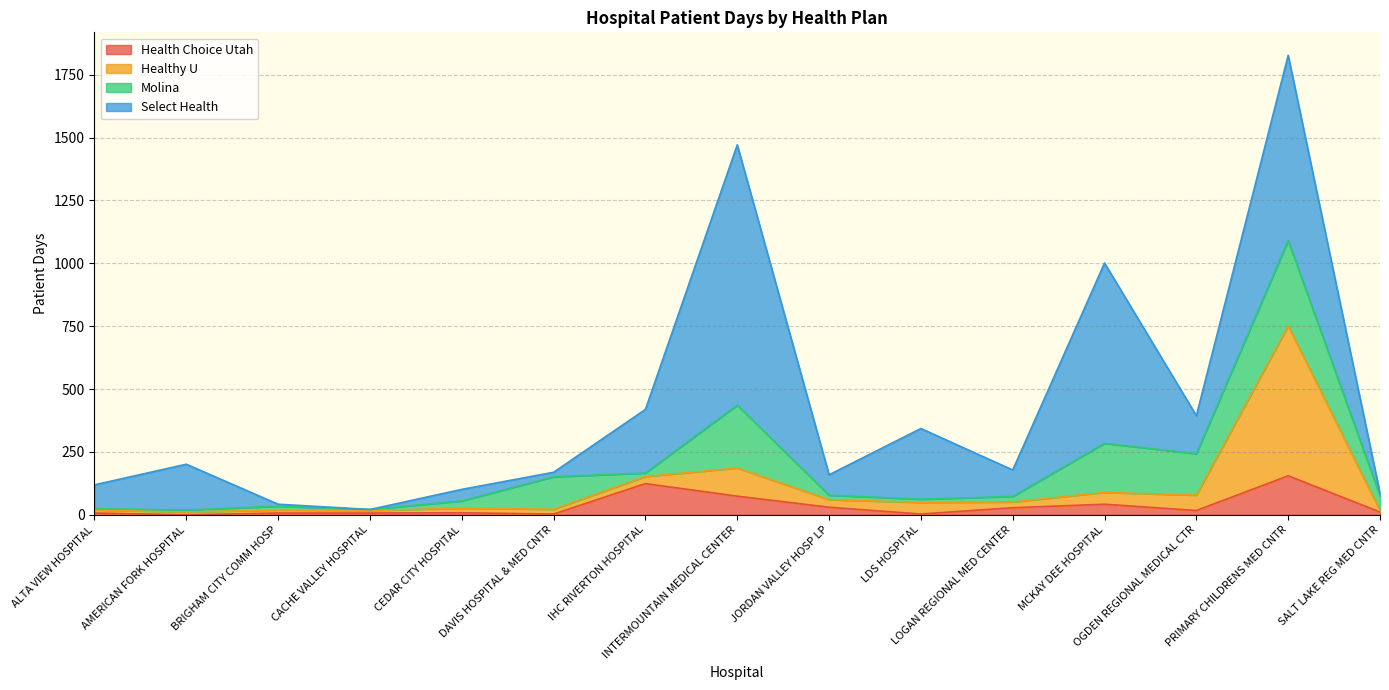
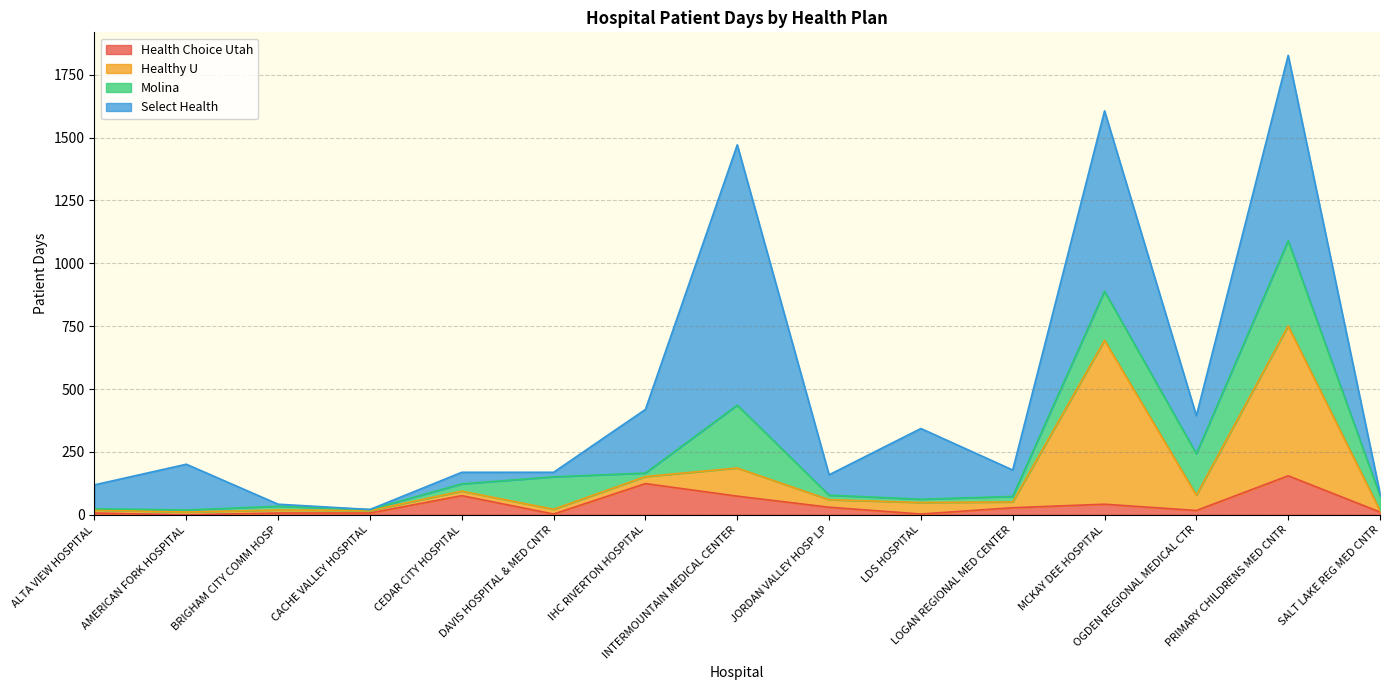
Health Choice Utah, CEDAR CITY HOSPITAL: 10 -> 80
Healthy U, MCKAY DEE HOSPITAL: 50 -> 650
